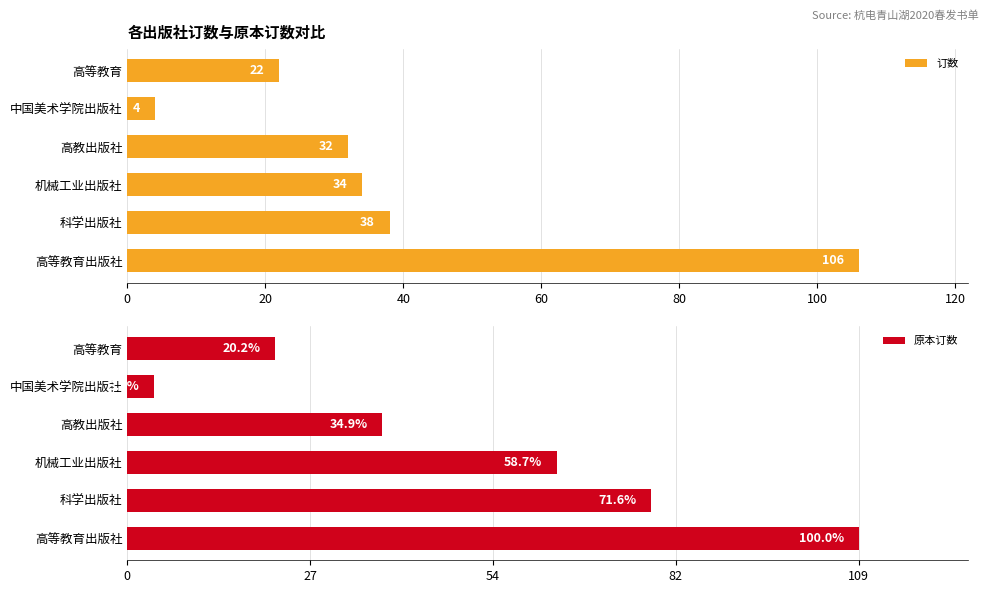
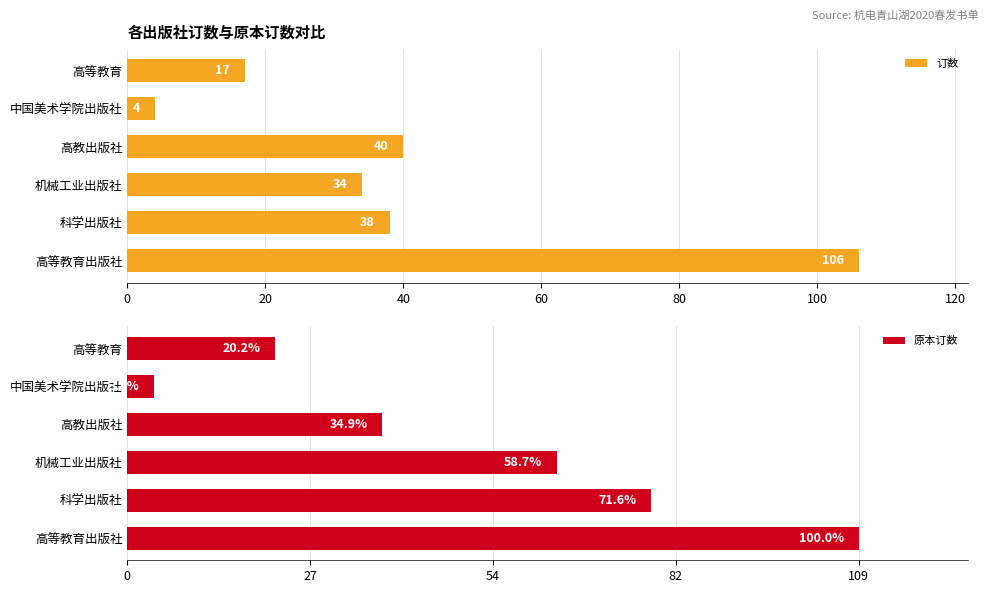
各出版社订数与原本订数对比, 高等教育: 22 -> 17
各出版社订数与原本订数对比, 高教出版社: 32 -> 40
